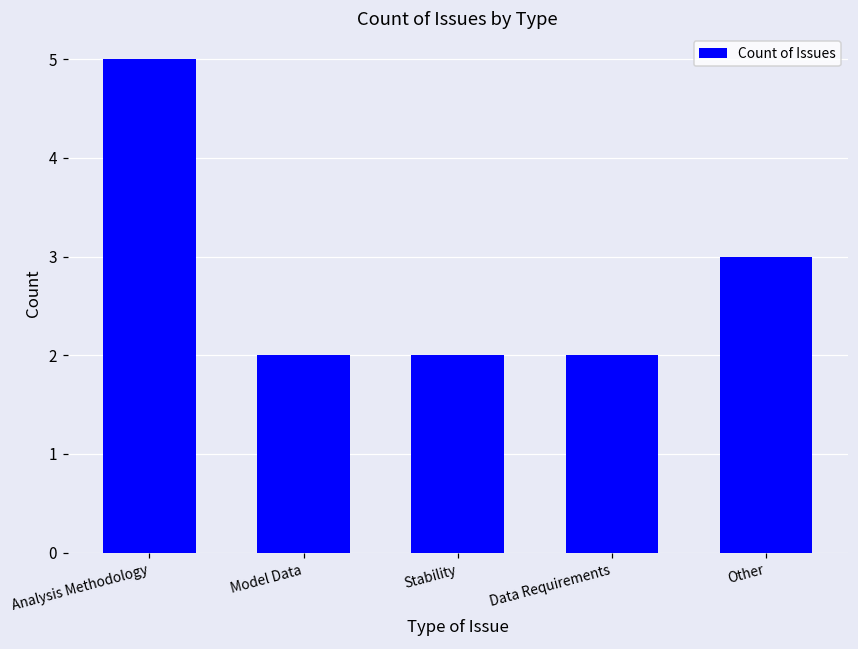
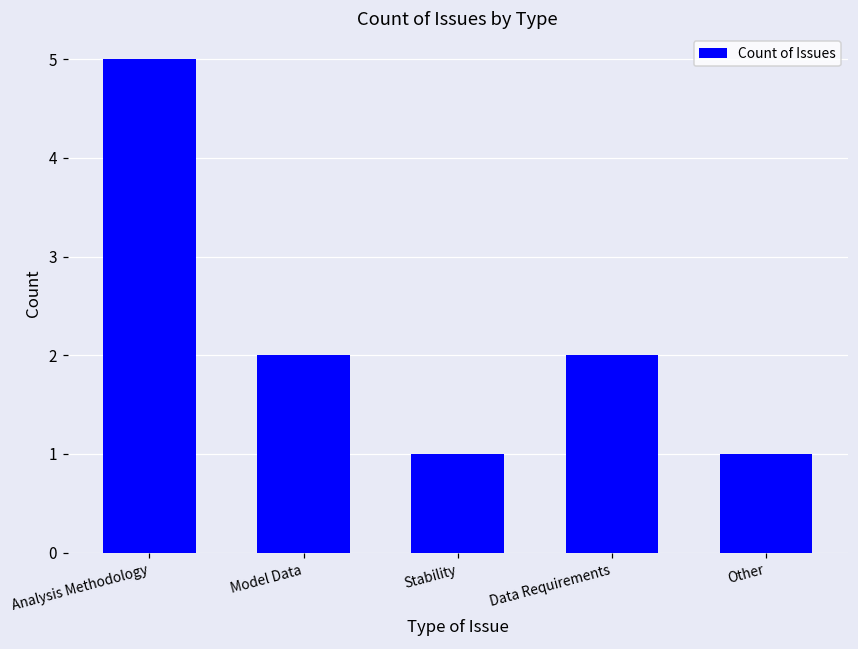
Stability: 2 -> 1
Other: 3 -> 1
